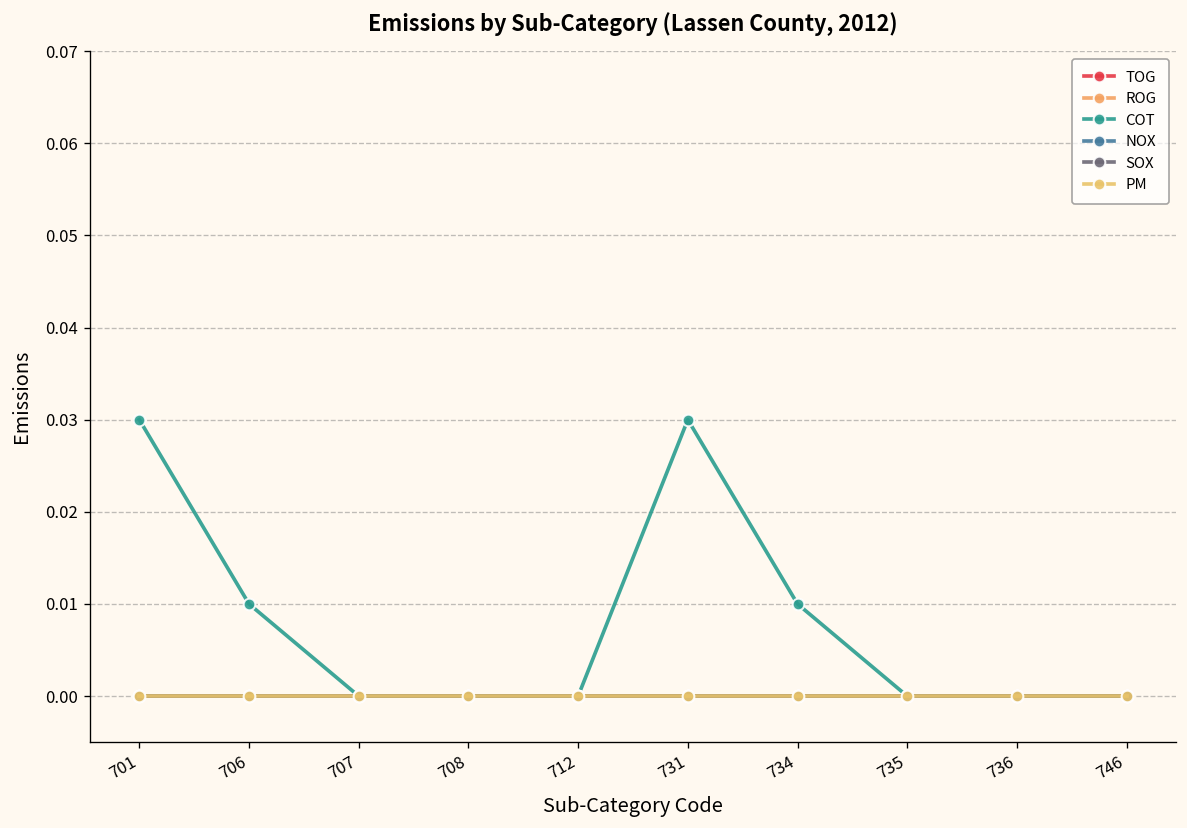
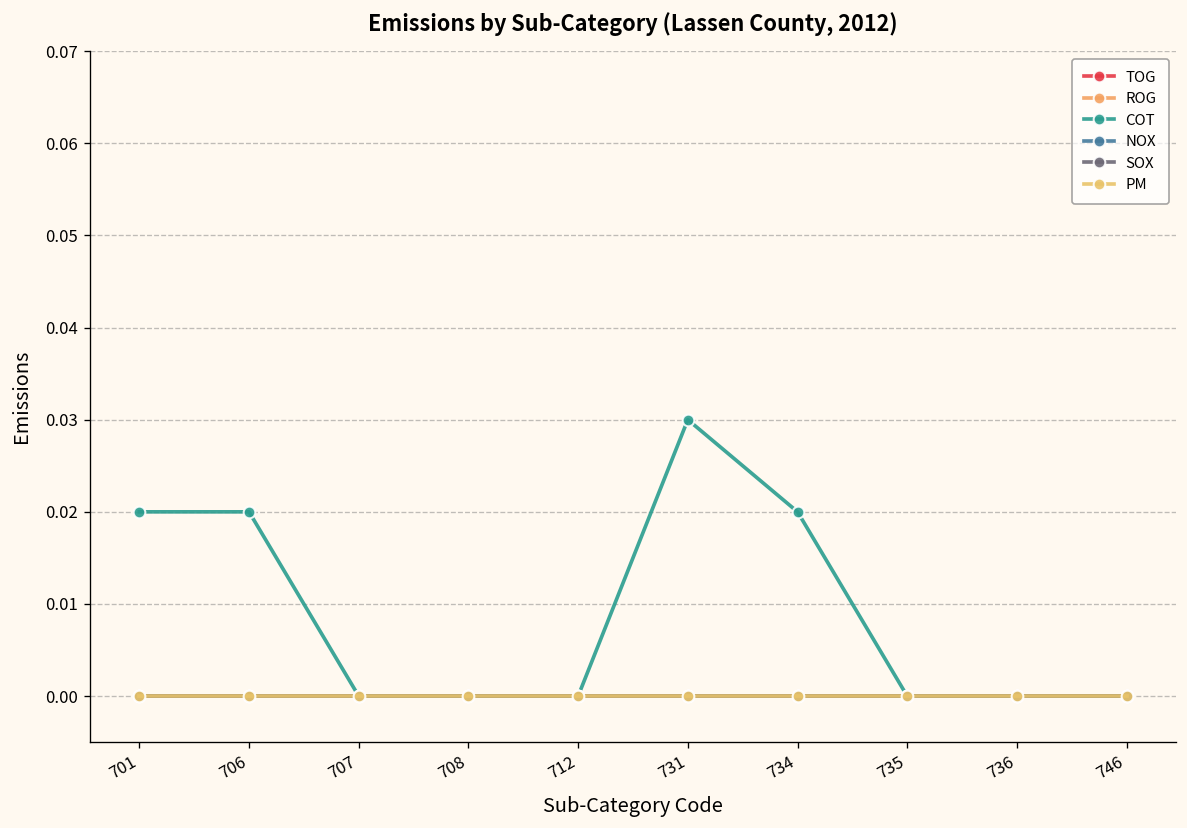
COT, 701: 0.03 -> 0.02
COT, 706: 0.01 -> 0.02
COT, 734: 0.01 -> 0.02
